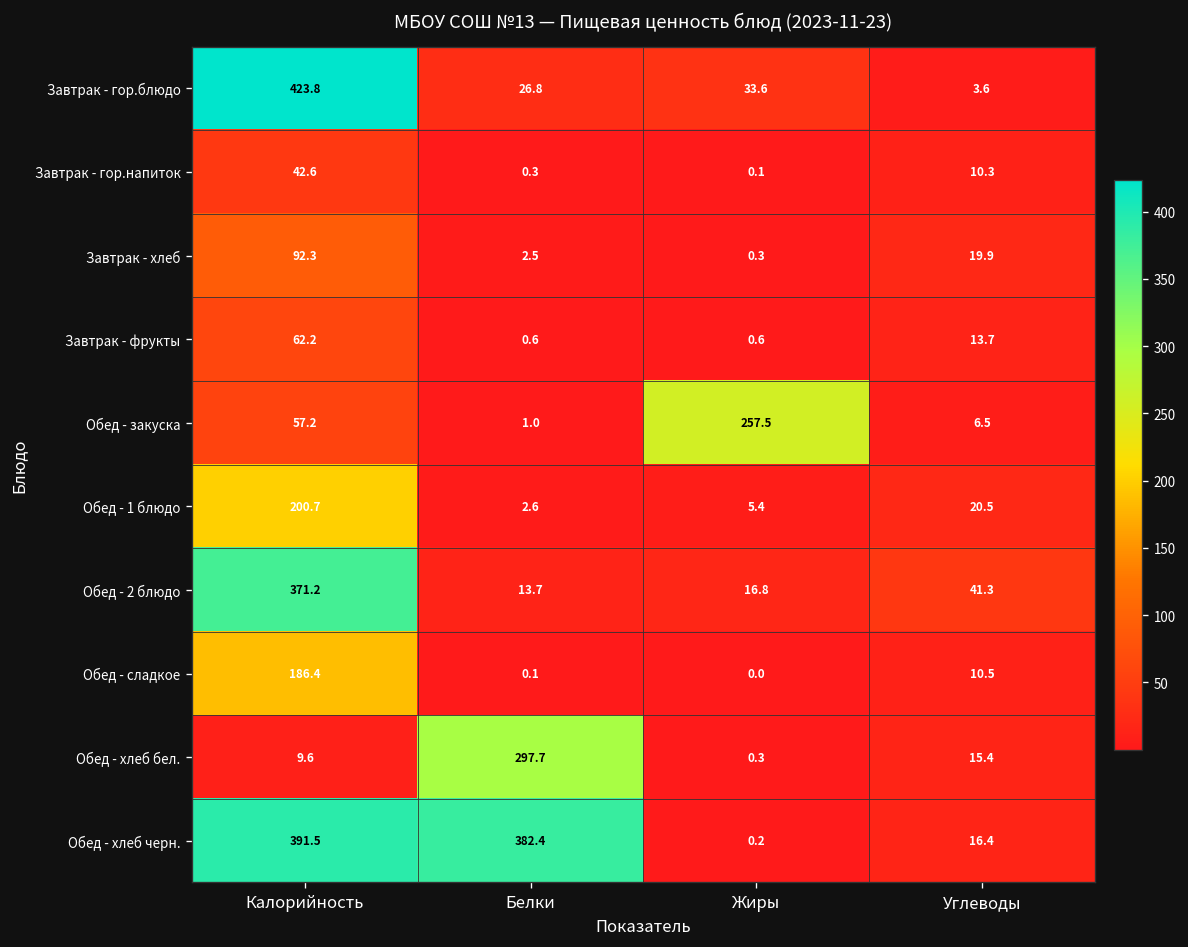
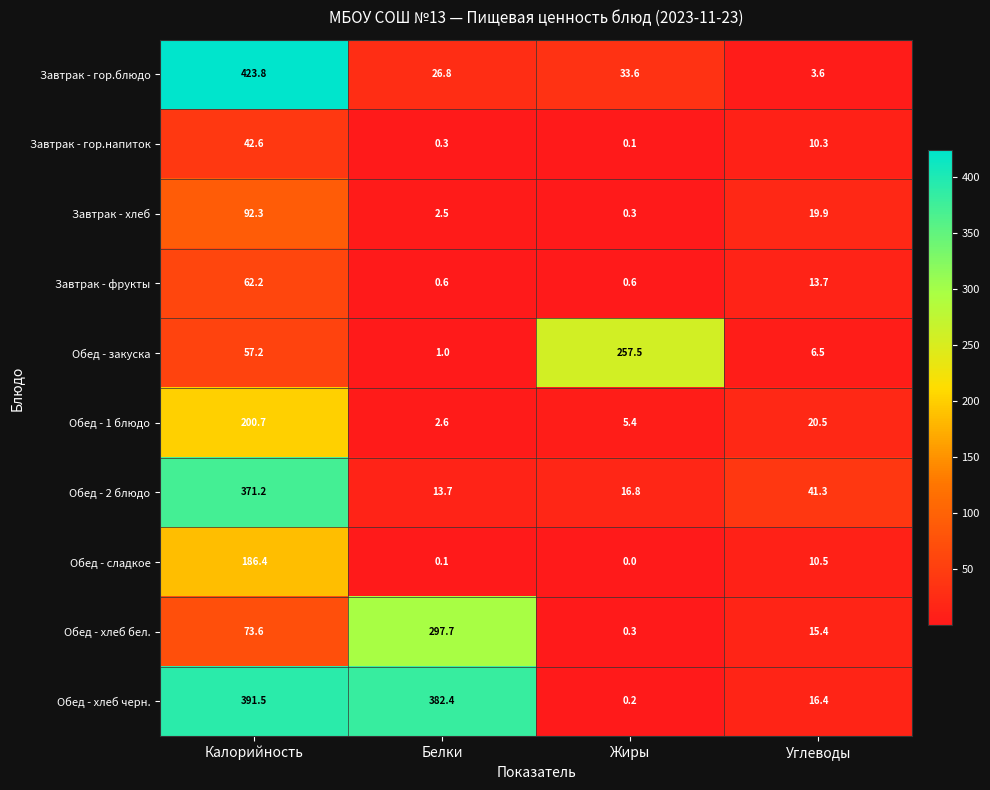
Обед - хлеб бел., Калорийность: 9.6 -> 73.6
